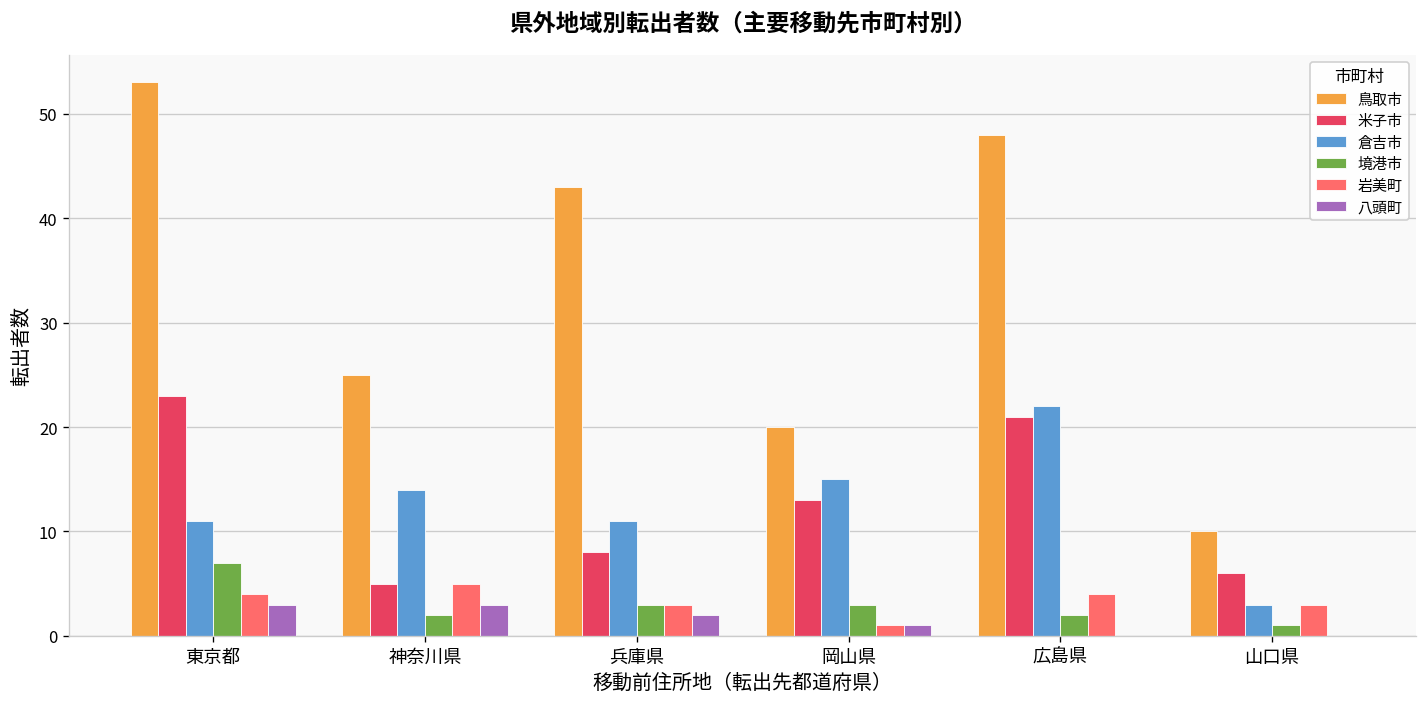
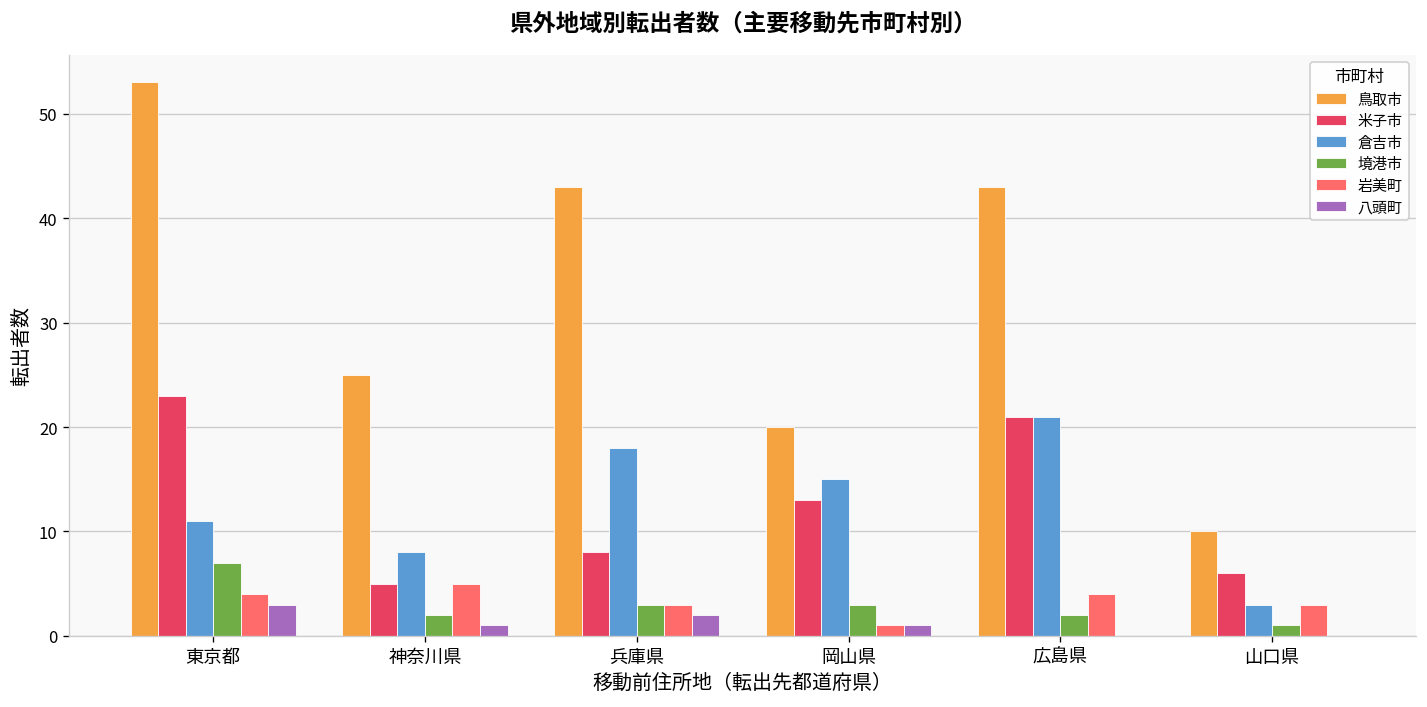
倉吉市, 神奈川県: 14 -> 8
八頭町, 神奈川県: 3 -> 1
倉吉市, 兵庫県: 11 -> 18
鳥取市, 広島県: 48 -> 43
倉吉市, 広島県: 22 -> 21
